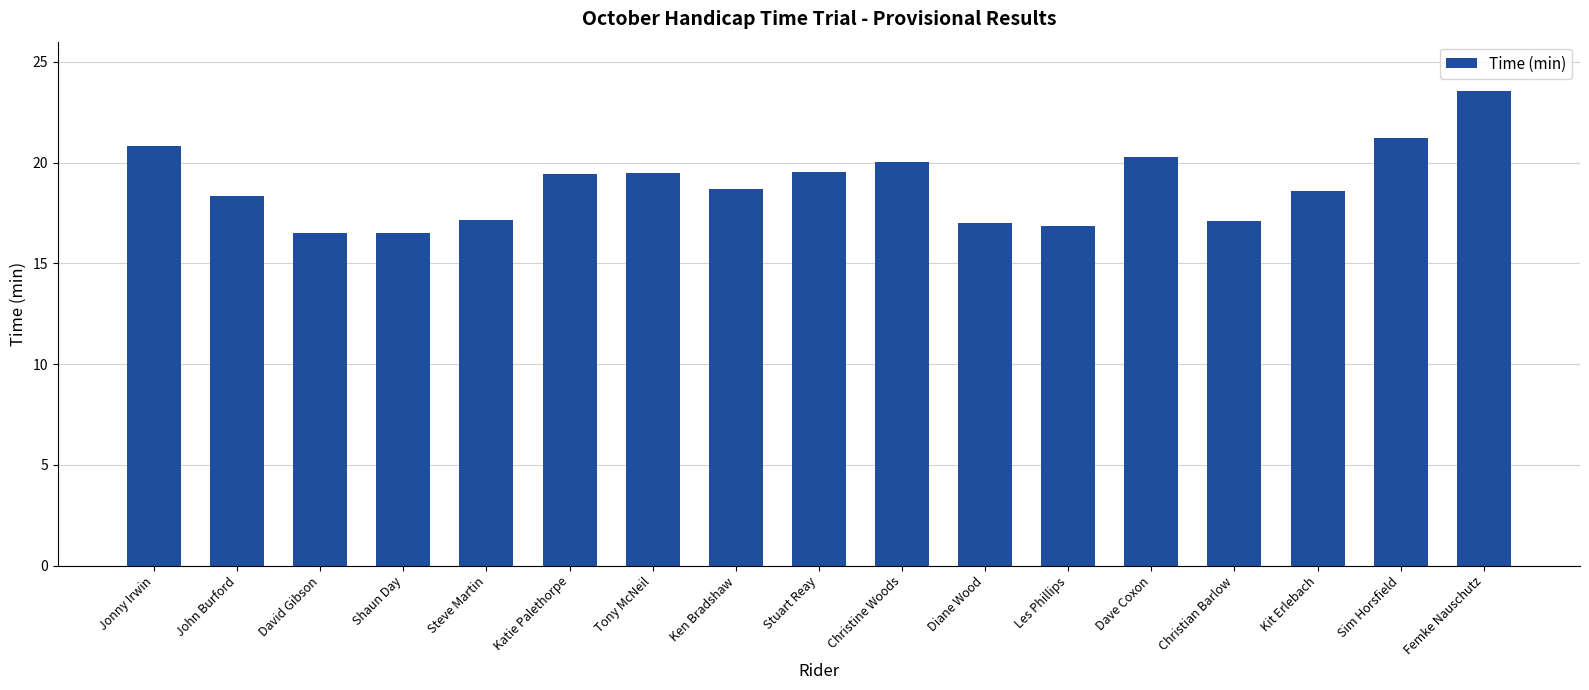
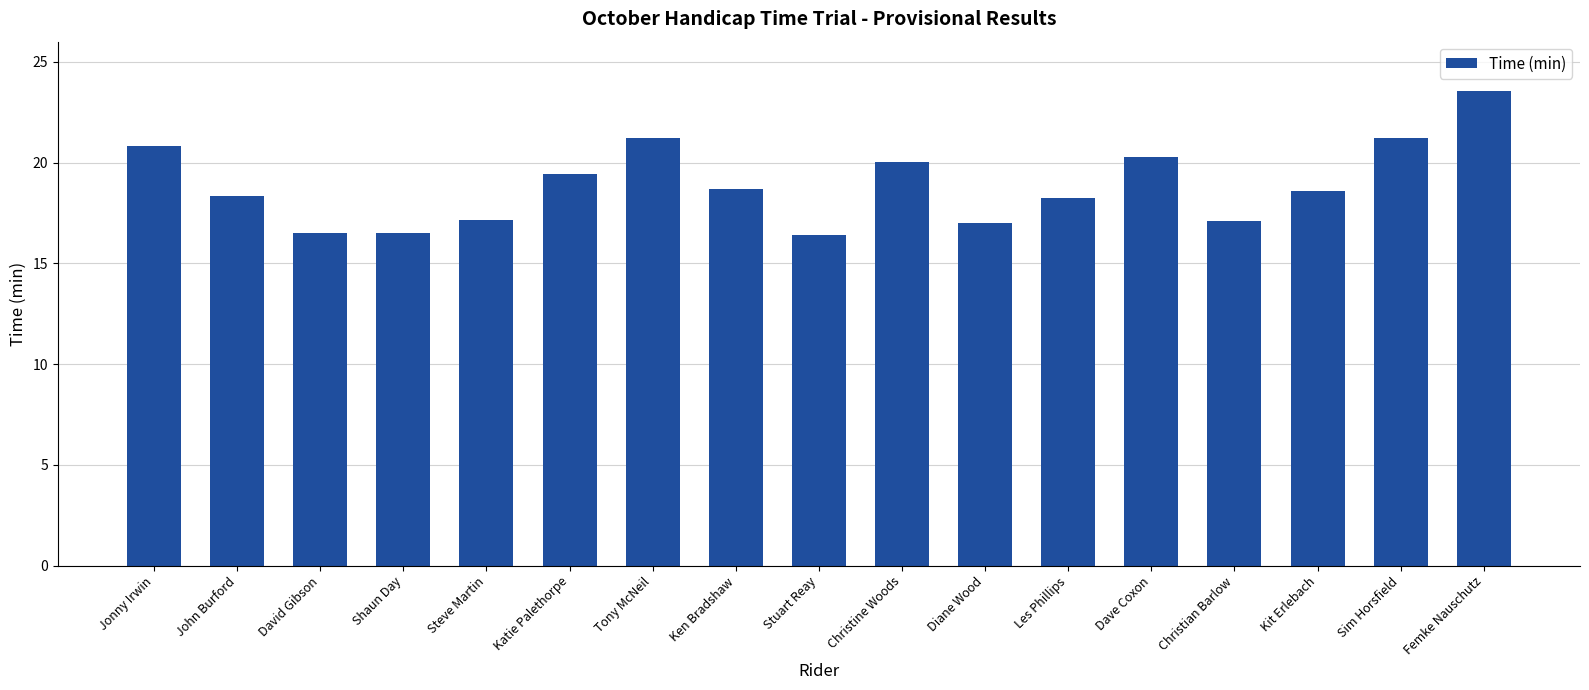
Tony McNeil: 19.5 -> 21.2
Stuart Reay: 19.5 -> 16.4
Les Phillips: 16.8 -> 18.2
